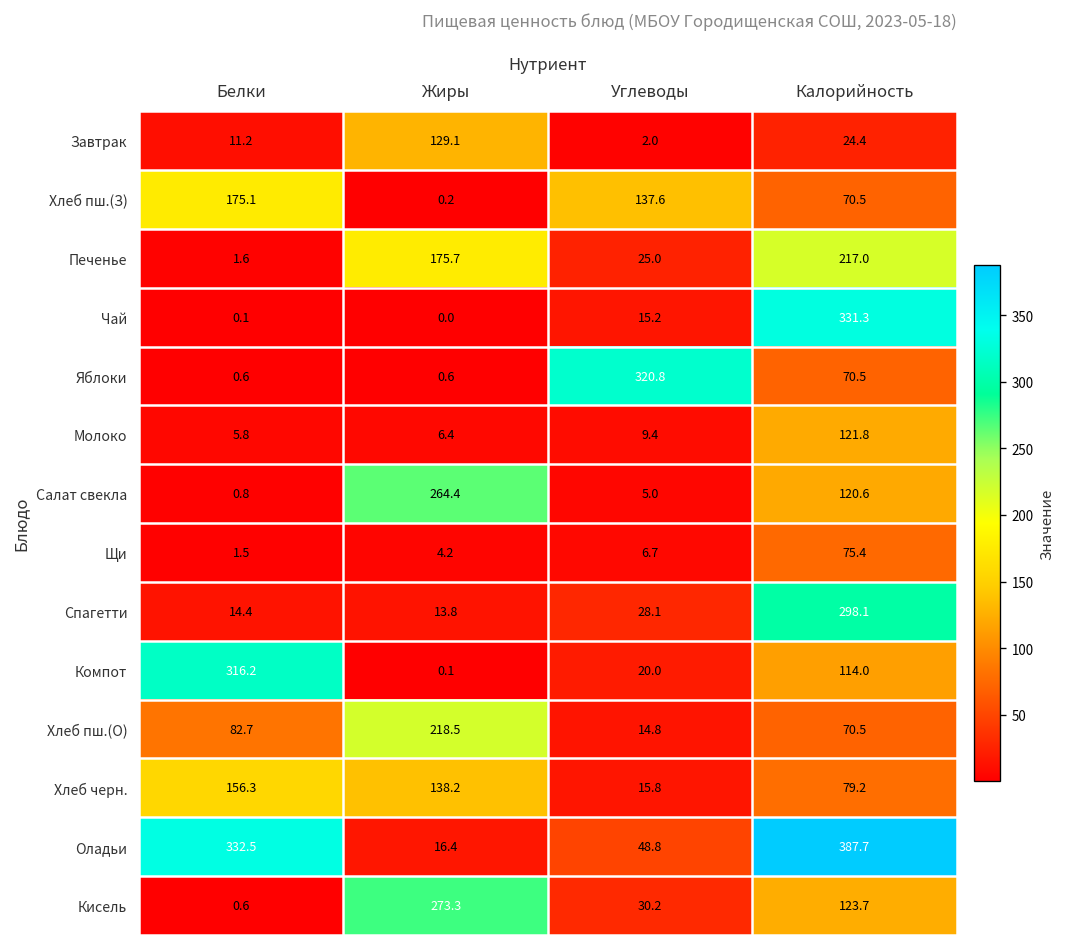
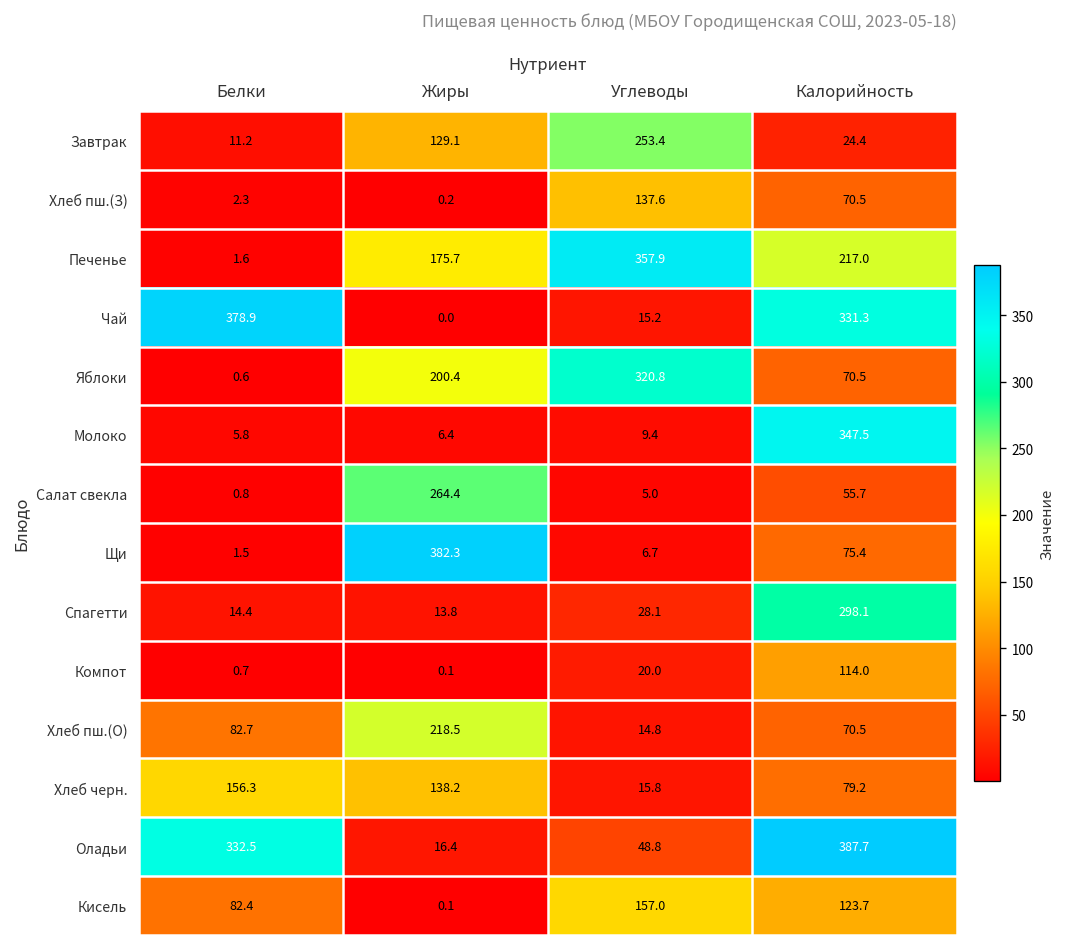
Завтрак, Углеводы: 2.0 -> 253.4
Хлеб пш.(З), Белки: 175.1 -> 2.3
Печенье, Углеводы: 25.0 -> 357.9
Чай, Белки: 0.1 -> 378.9
Яблоки, Жиры: 0.6 -> 200.4
Молоко, Калорийность: 121.8 -> 347.5
Салат свекла, Калорийность: 120.6 -> 55.7
Щи, Жиры: 4.2 -> 382.3
Компот, Белки: 316.2 -> 0.7
Кисель, Белки: 0.6 -> 82.4
Кисель, Жиры: 273.3 -> 0.1
Кисель, Углеводы: 30.2 -> 157.0
